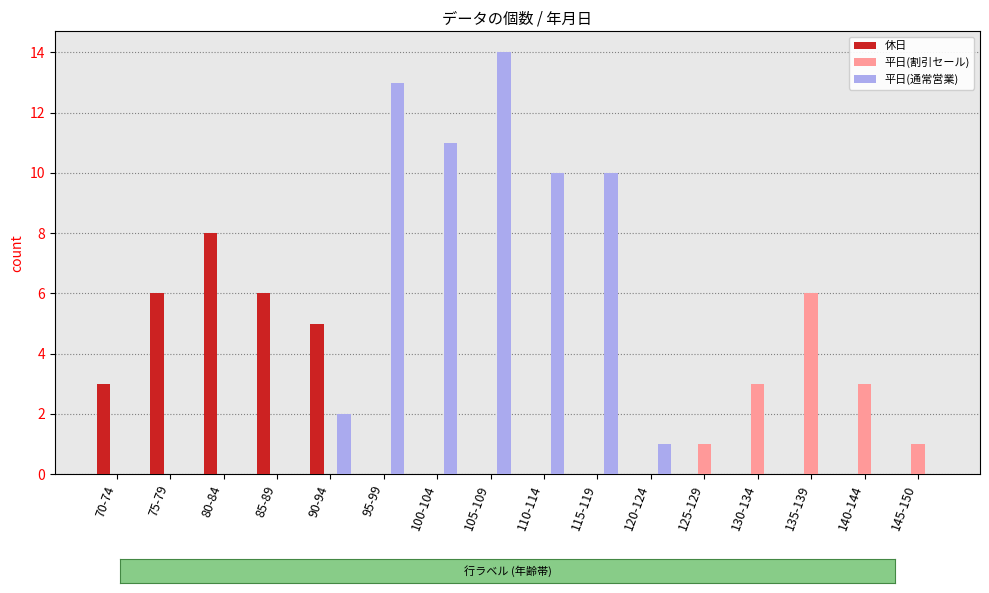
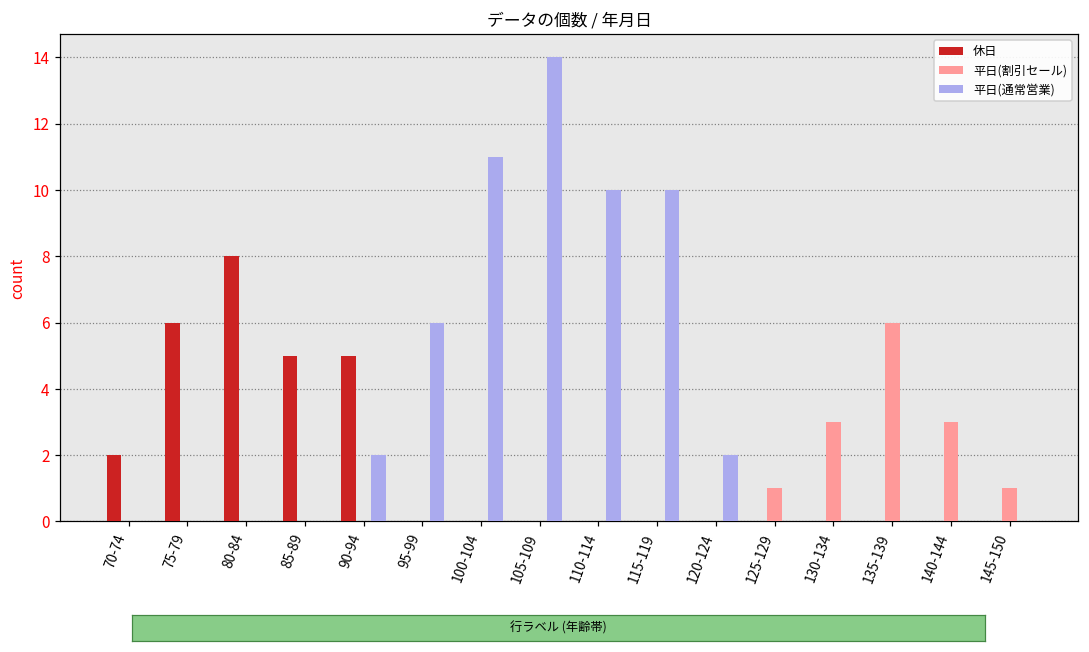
休日, 70-74: 3 -> 2
休日, 85-89: 6 -> 5
平日(通常営業), 95-99: 13 -> 6
平日(通常営業), 120-124: 1 -> 2
